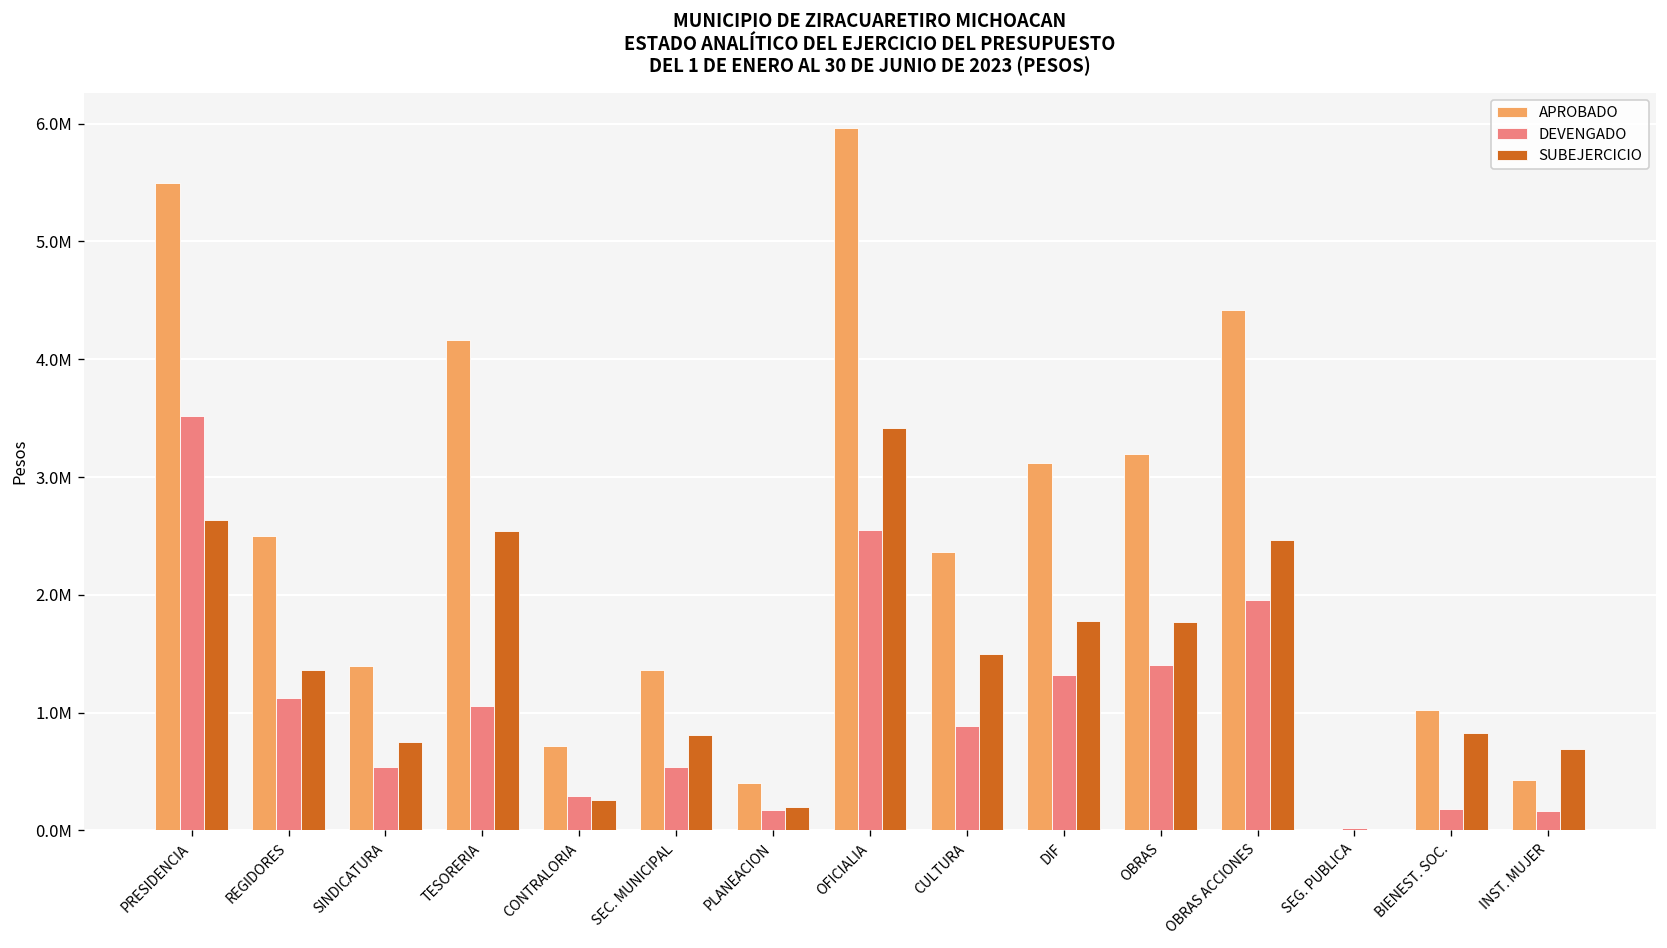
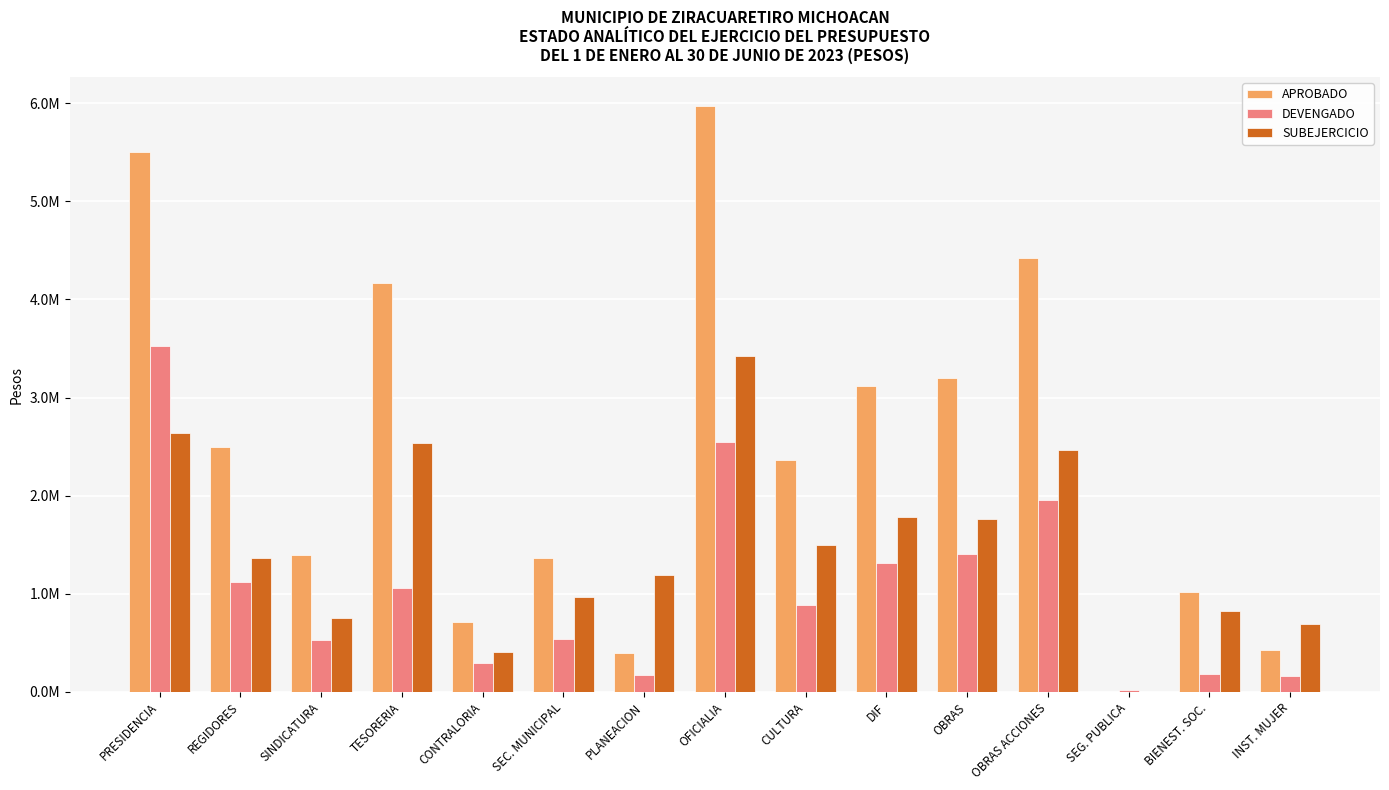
SUBEJERCICIO, CONTRALORIA: 300000 -> 400000
SUBEJERCICIO, SEC. MUNICIPAL: 800000 -> 1000000
SUBEJERCICIO, PLANEACION: 200000 -> 1200000
